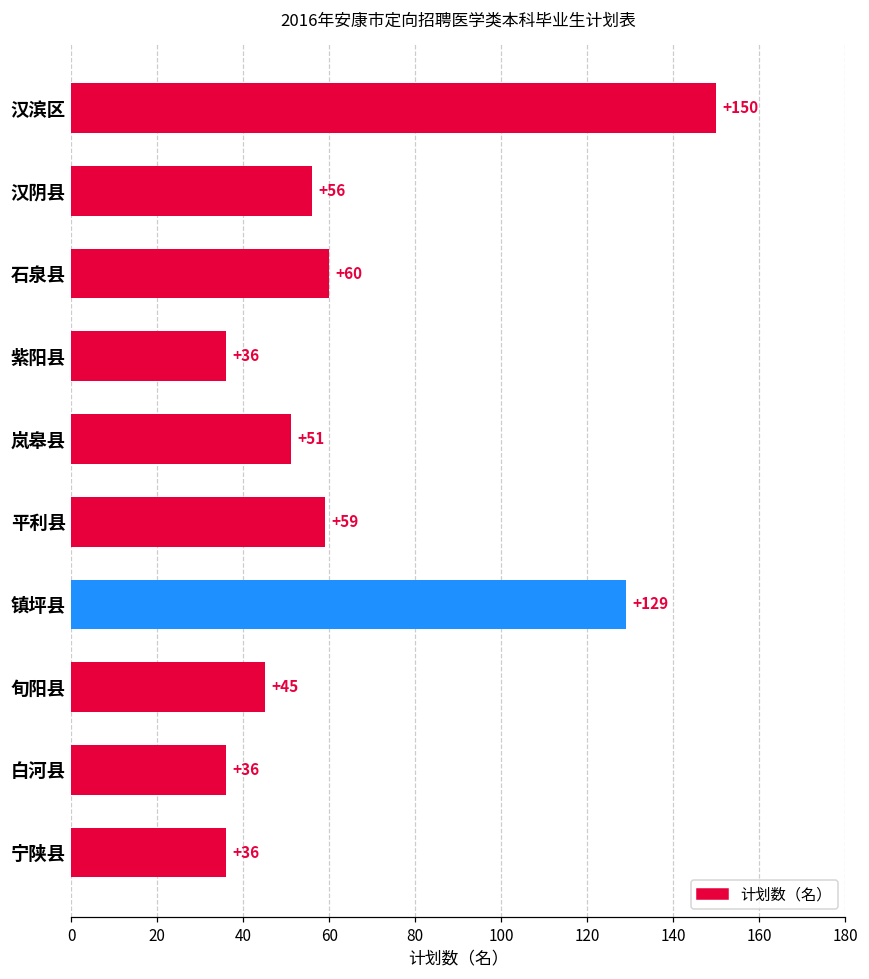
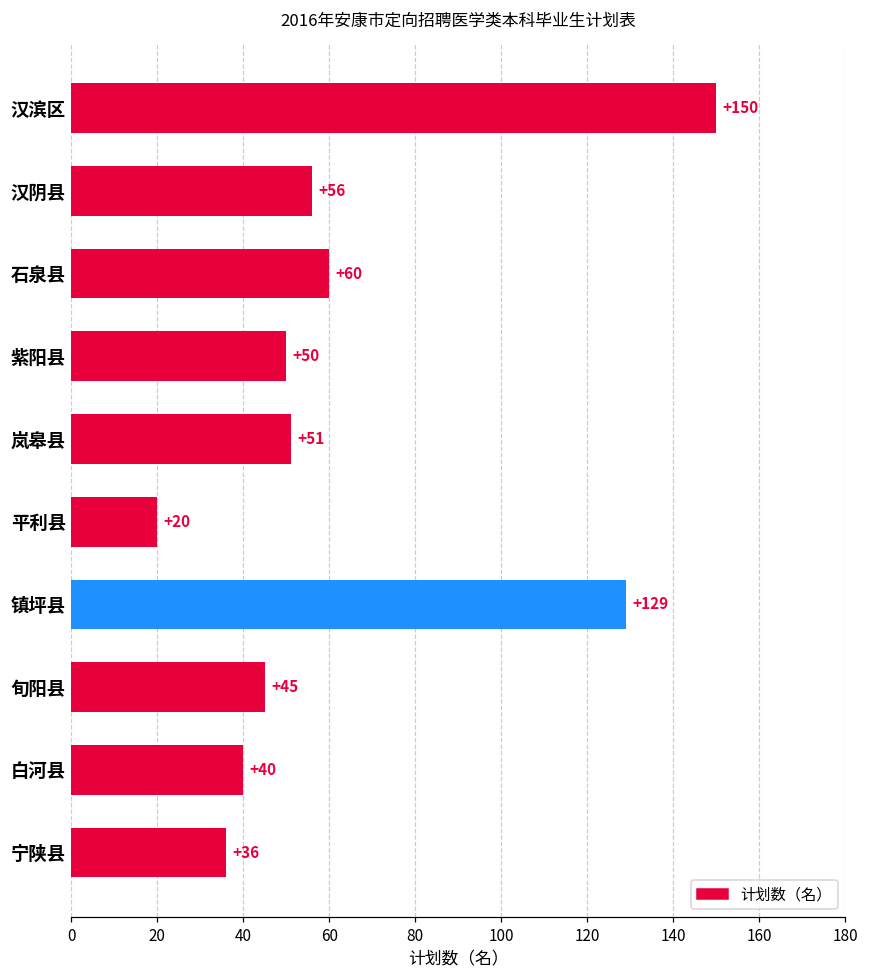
紫阳县: +36 -> +50
平利县: +59 -> +20
白河县: +36 -> +40
